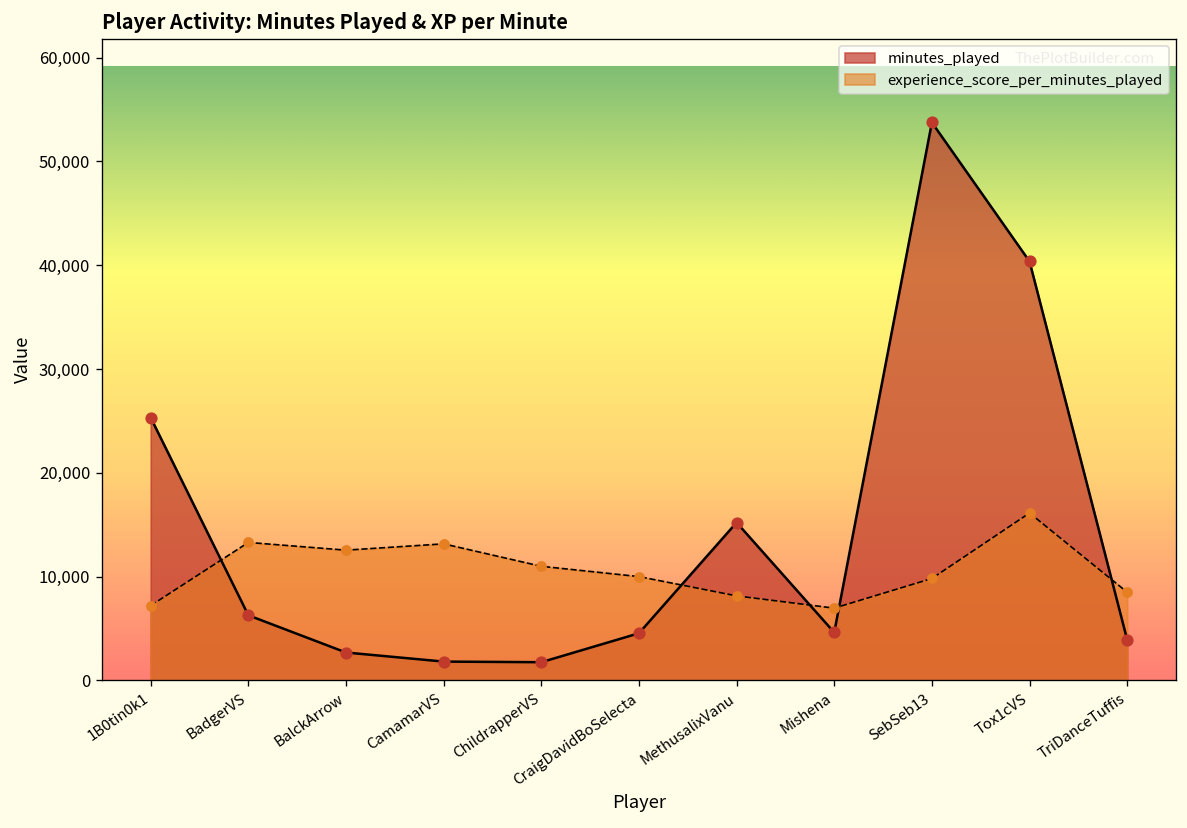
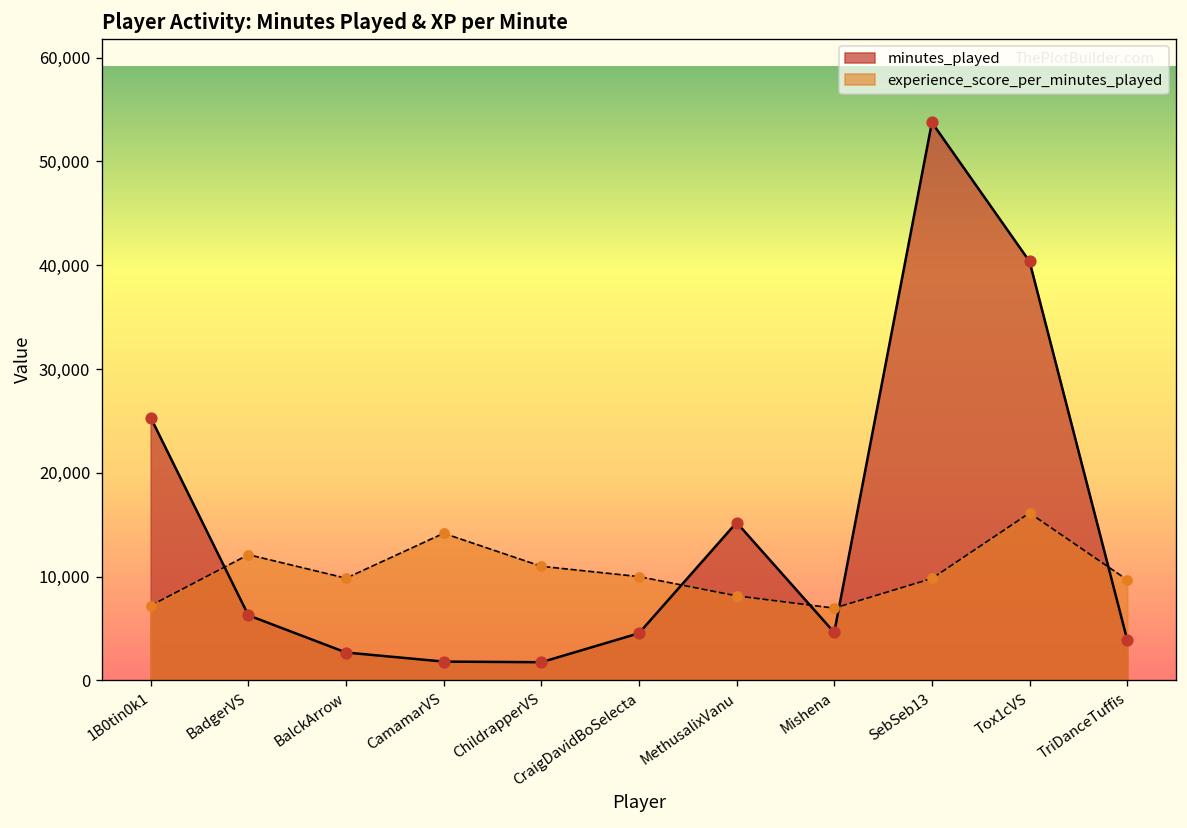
experience_score_per_minutes_played, BadgerVS: 13,000 -> 12,000
experience_score_per_minutes_played, BalckArrow: 13,000 -> 10,000
experience_score_per_minutes_played, CamamarVS: 13,000 -> 14,000
experience_score_per_minutes_played, TriDanceTuffis: 8,000 -> 10,000
